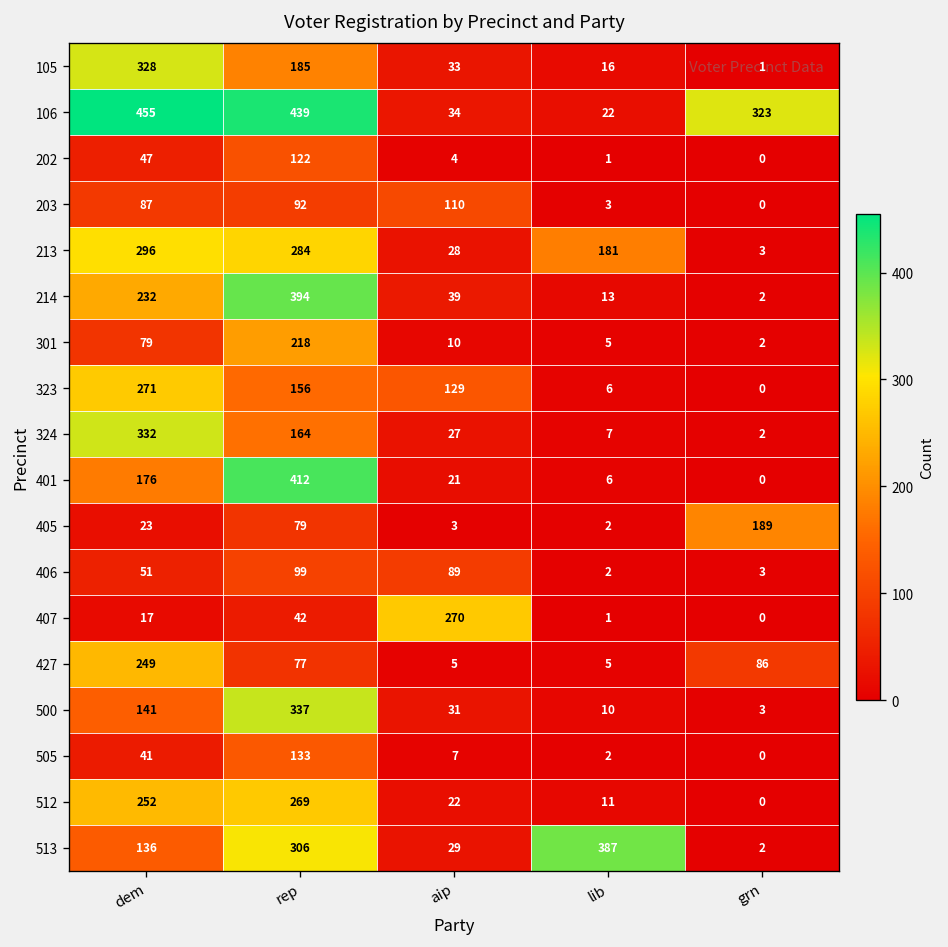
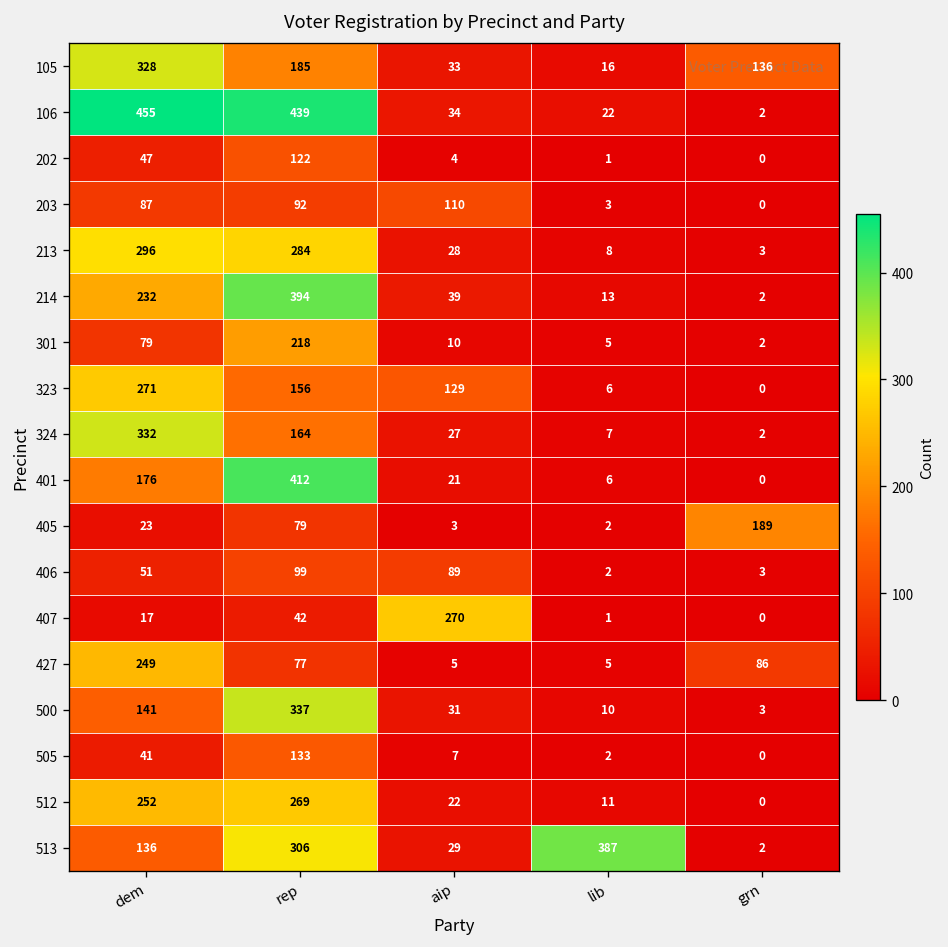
105, grn: 1 -> 136
106, grn: 323 -> 2
213, lib: 181 -> 8
